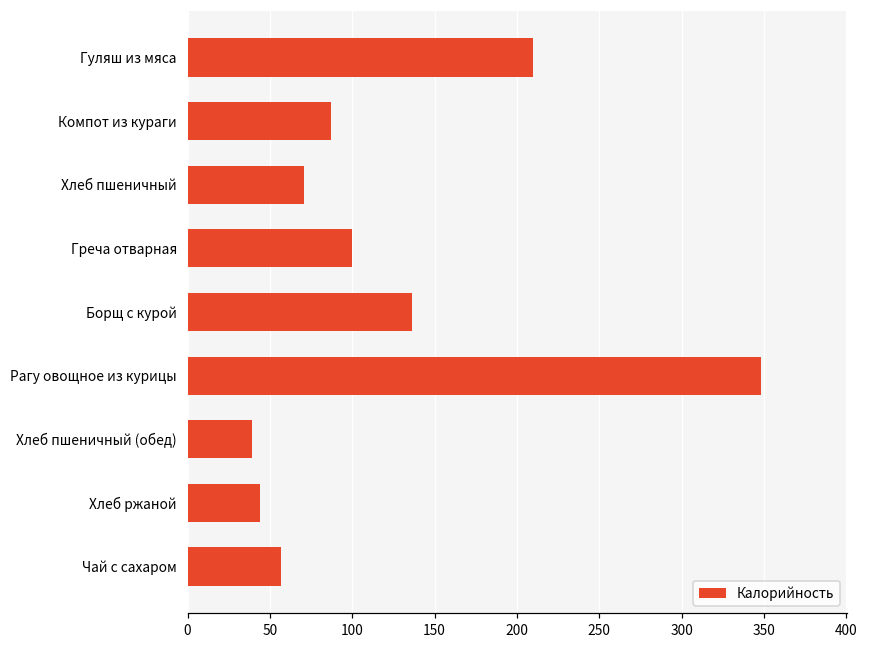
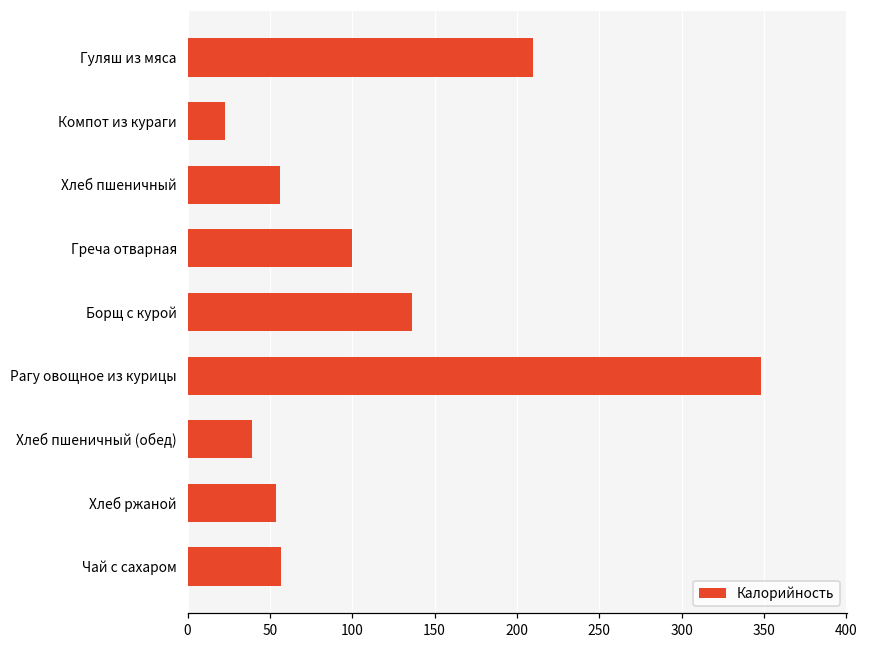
Компот из кураги: 87 -> 23
Хлеб пшеничный: 71 -> 56
Хлеб ржаной: 44 -> 54
